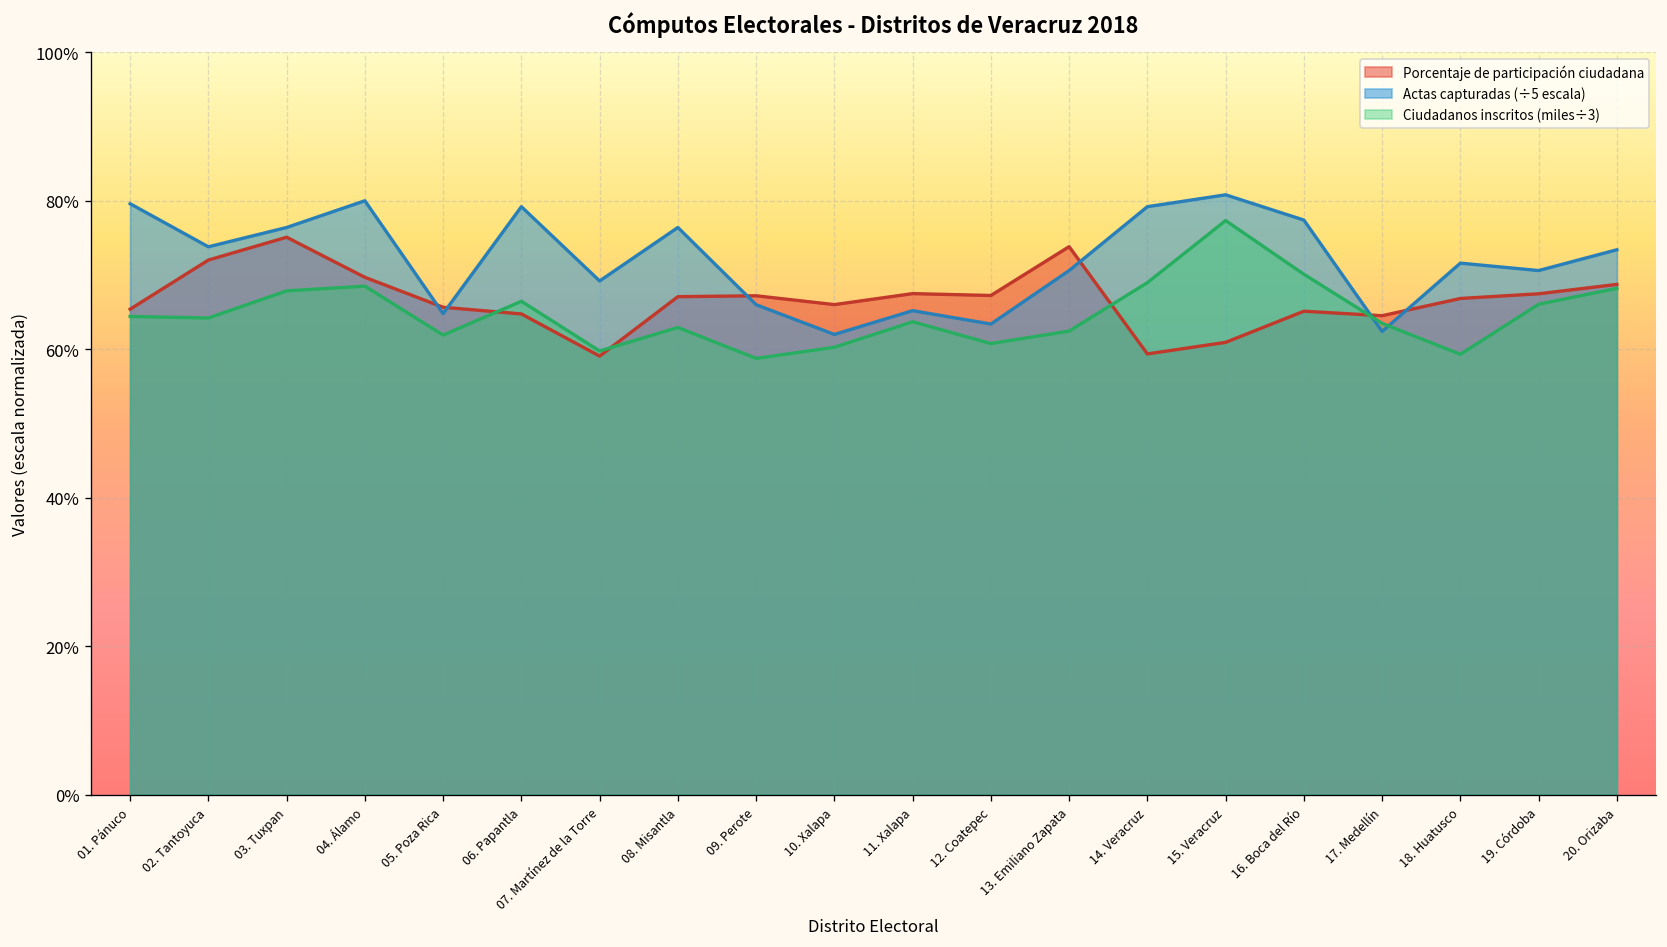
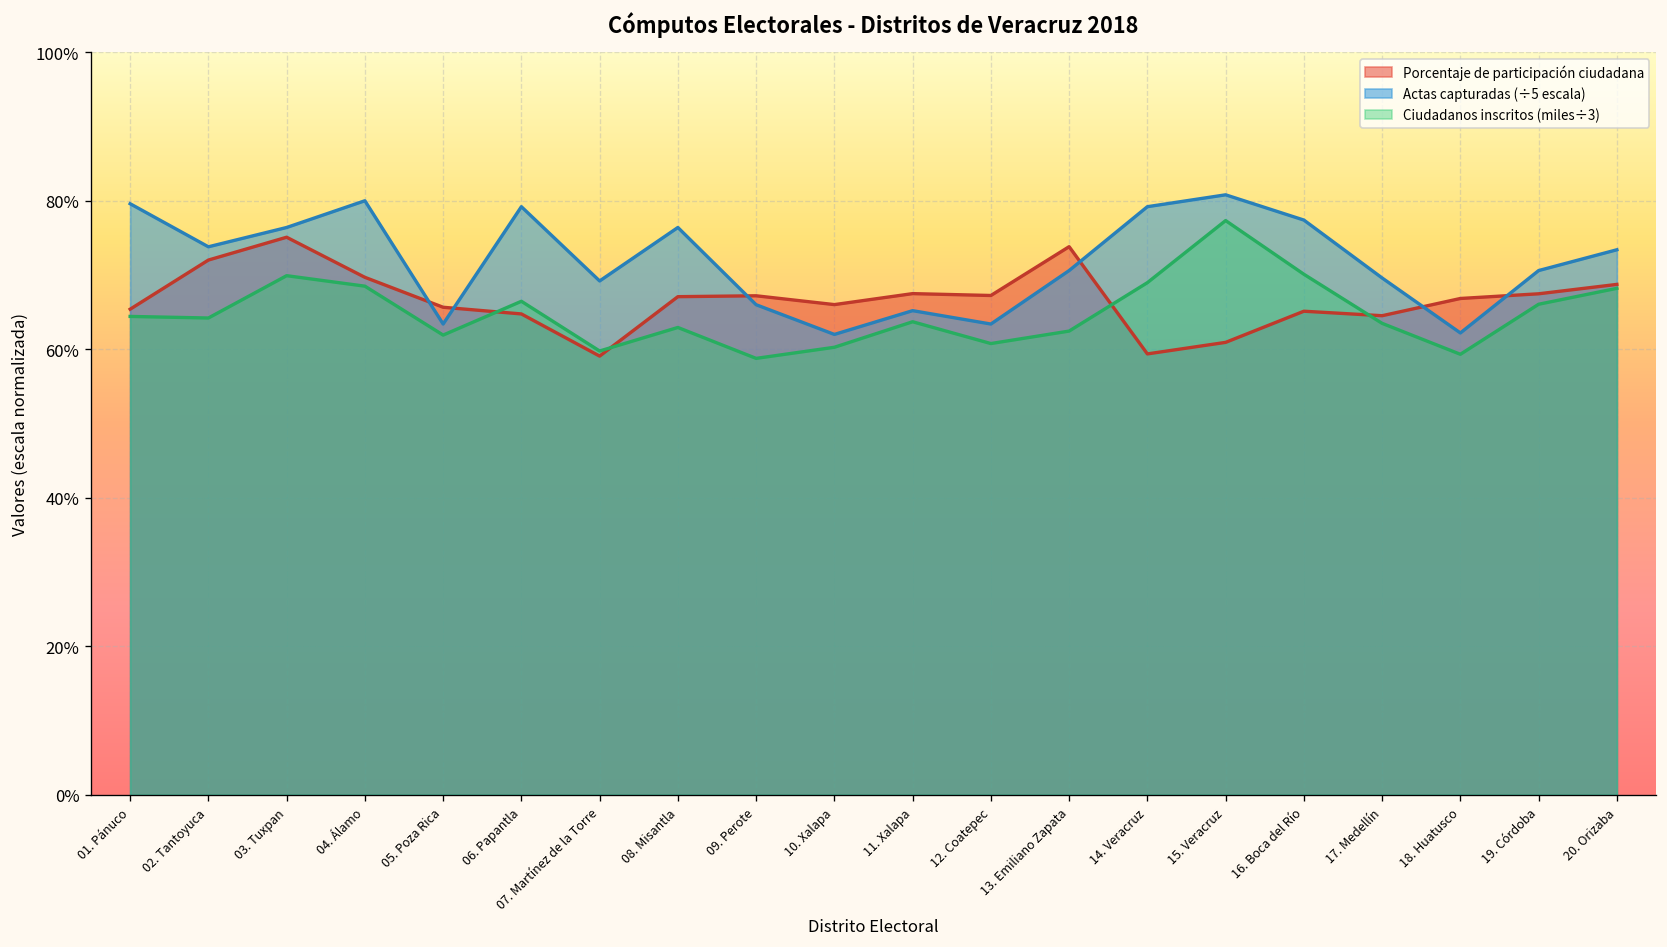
Ciudadanos inscritos (miles÷3), 03. Tuxpan: 68% -> 70%
Actas capturadas (÷5 escala), 05. Poza Rica: 65% -> 63%
Actas capturadas (÷5 escala), 17. Medellín: 62% -> 70%
Actas capturadas (÷5 escala), 18. Huatusco: 72% -> 62%
